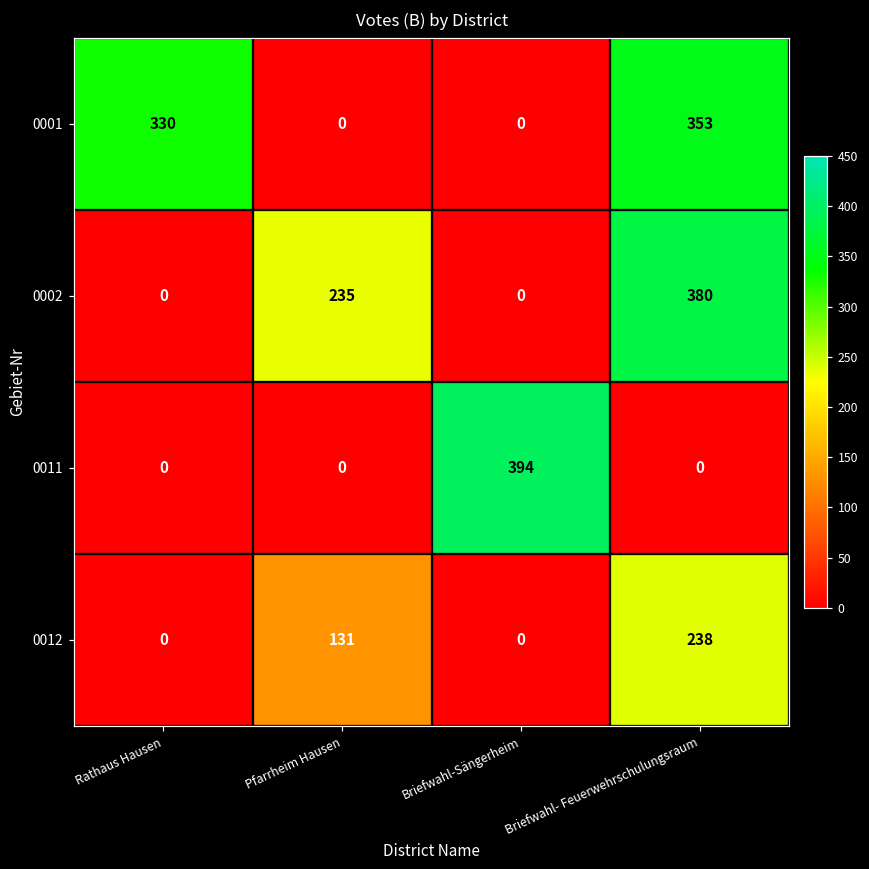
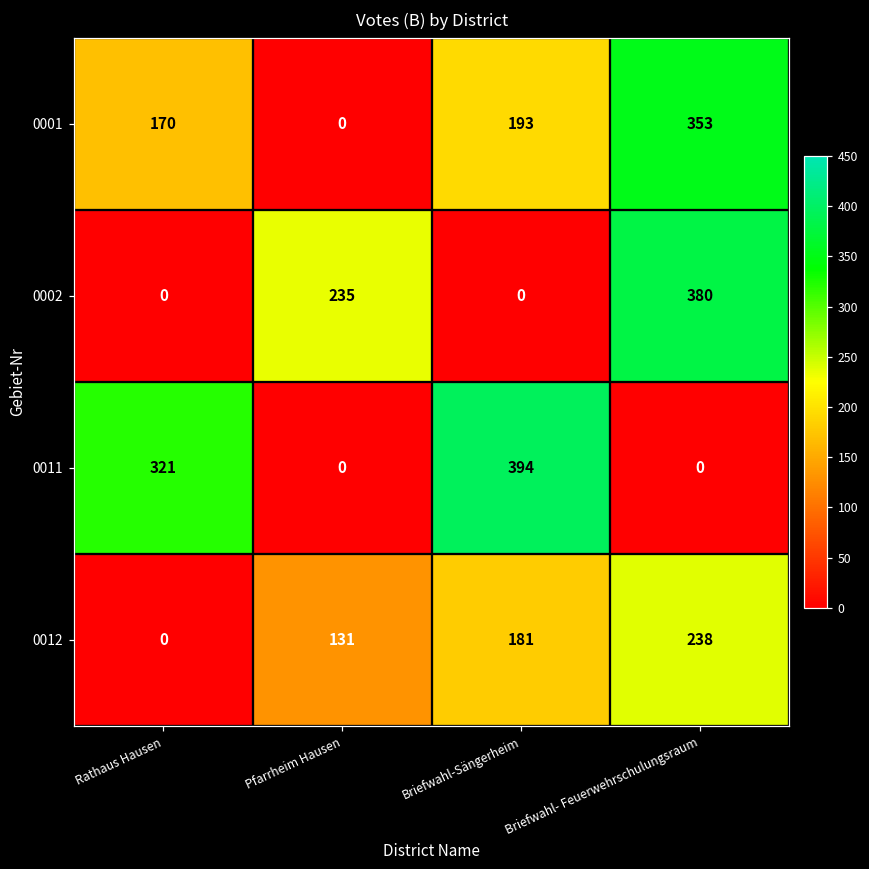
0001, Rathaus Hausen: 330 -> 170
0001, Briefwahl-Sängerheim: 0 -> 193
0011, Rathaus Hausen: 0 -> 321
0012, Briefwahl-Sängerheim: 0 -> 181
